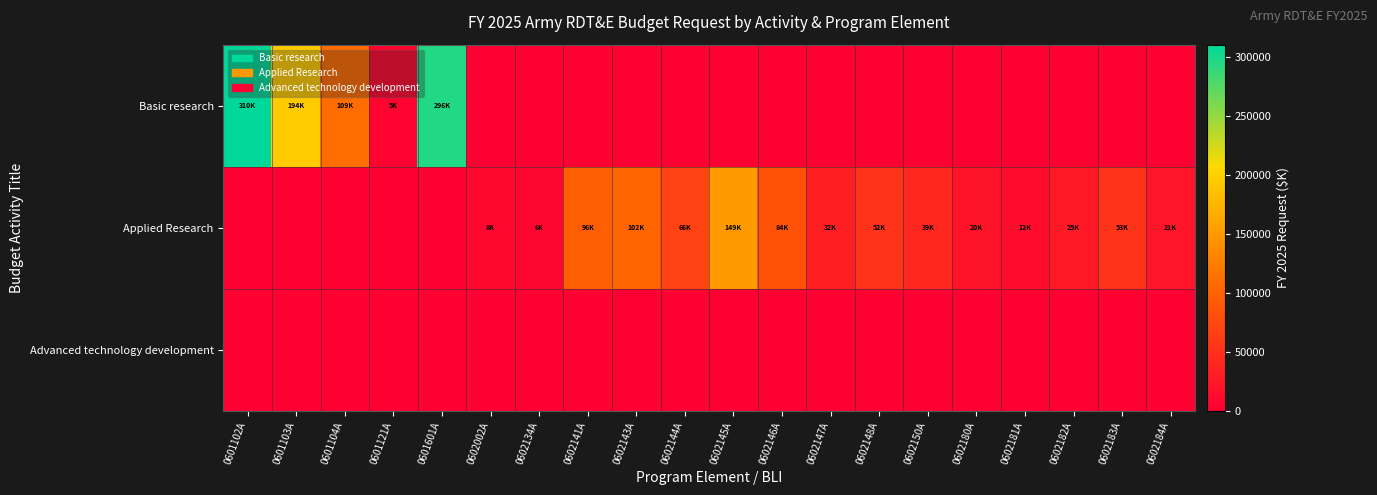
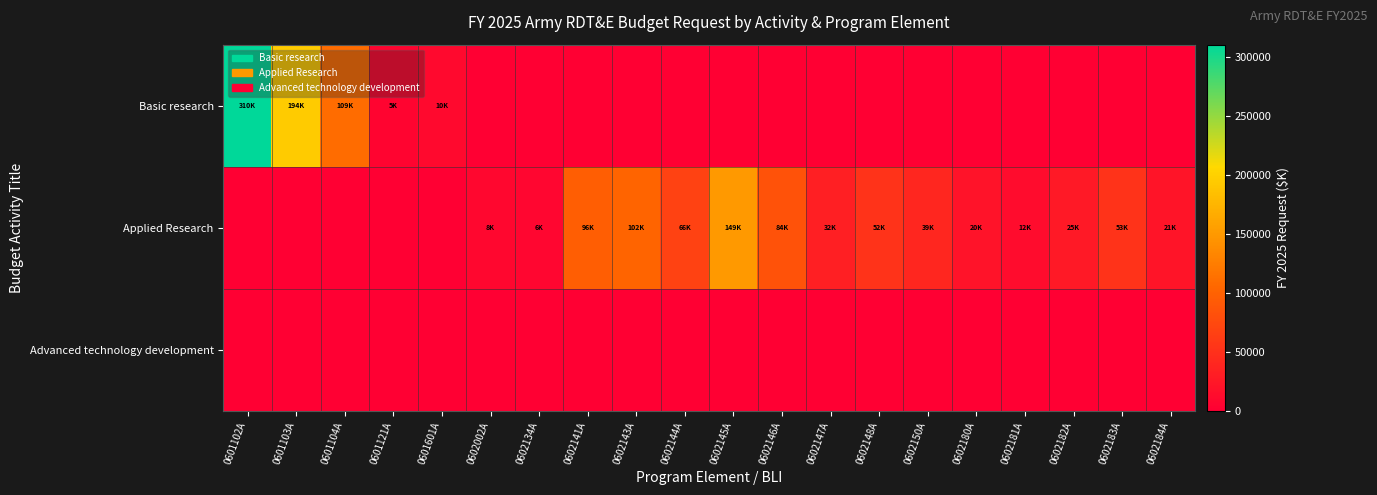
Basic research, 0601601A: 296K -> 10K
